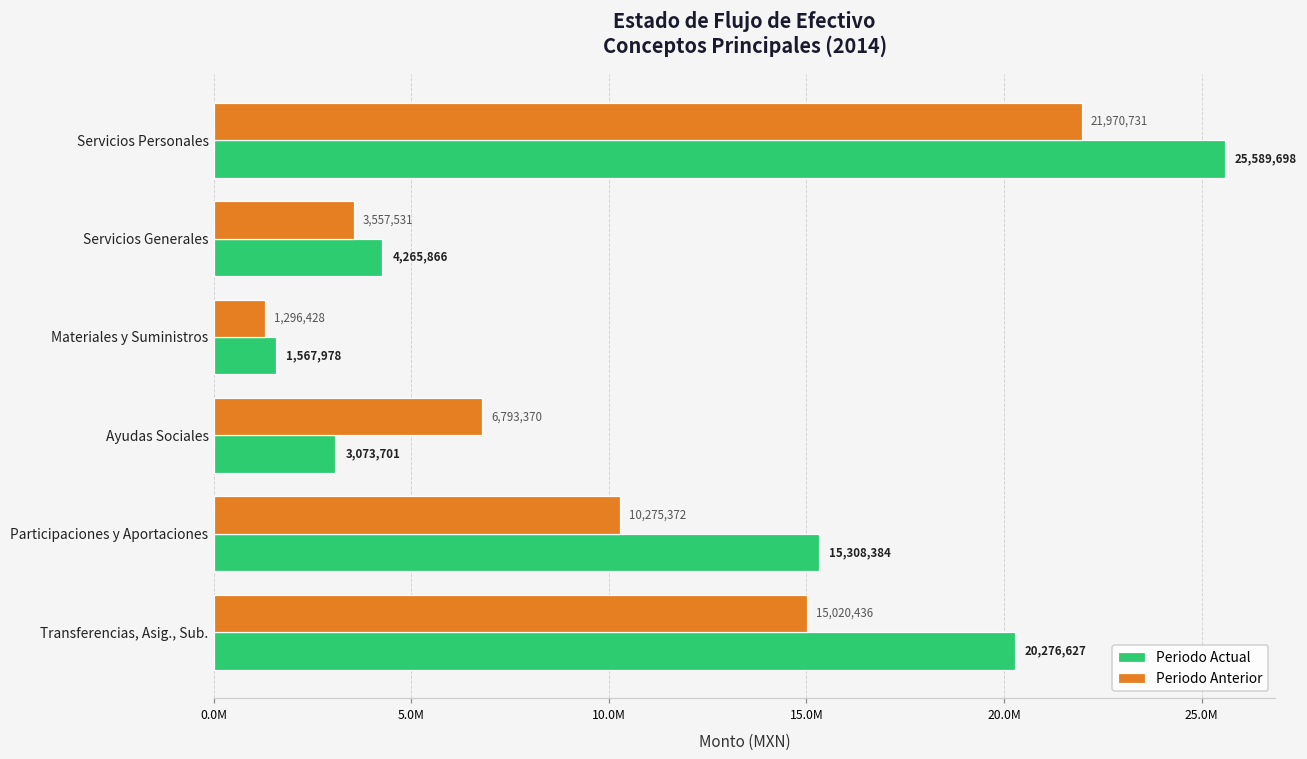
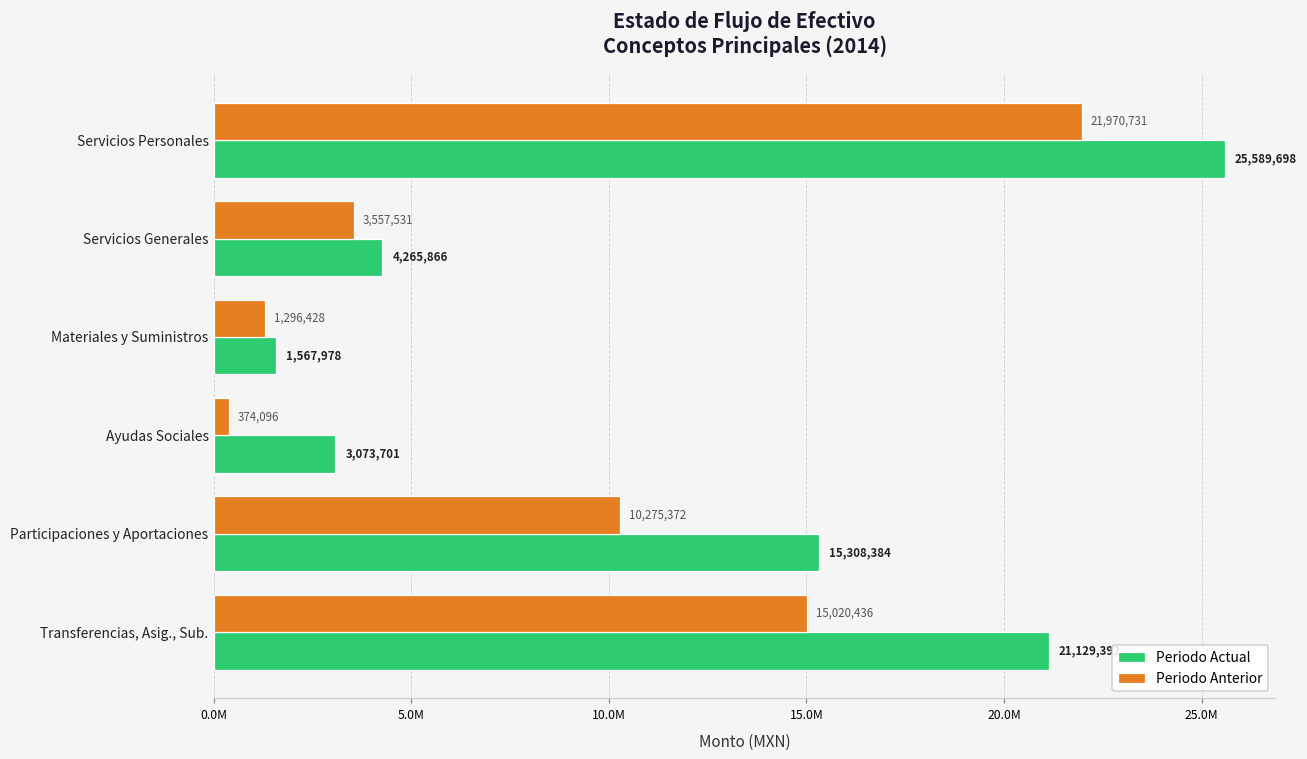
Periodo Anterior, Ayudas Sociales: 6,793,370 -> 374,096
Periodo Actual, Transferencias, Asig., Sub.: 20300000 -> 21100000
